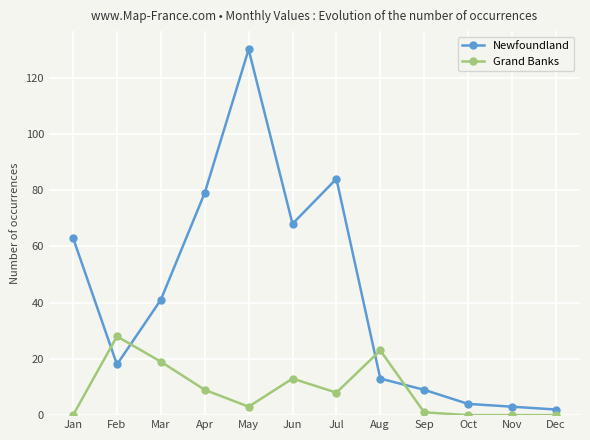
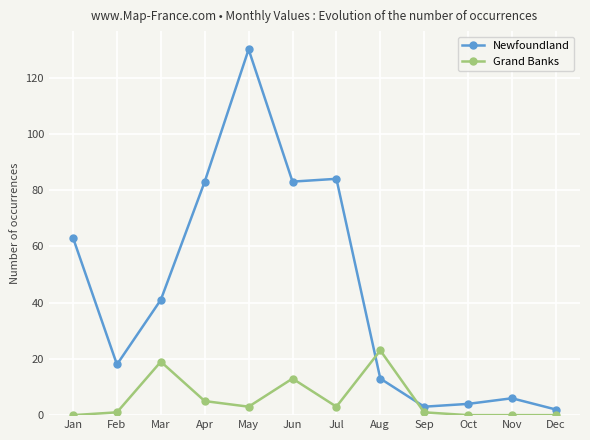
Grand Banks, Feb: 28 -> 1
Newfoundland, Apr: 79 -> 83
Grand Banks, Apr: 9 -> 5
Newfoundland, Jun: 68 -> 83
Grand Banks, Jul: 8 -> 3
Newfoundland, Sep: 9 -> 3
Newfoundland, Nov: 3 -> 6
